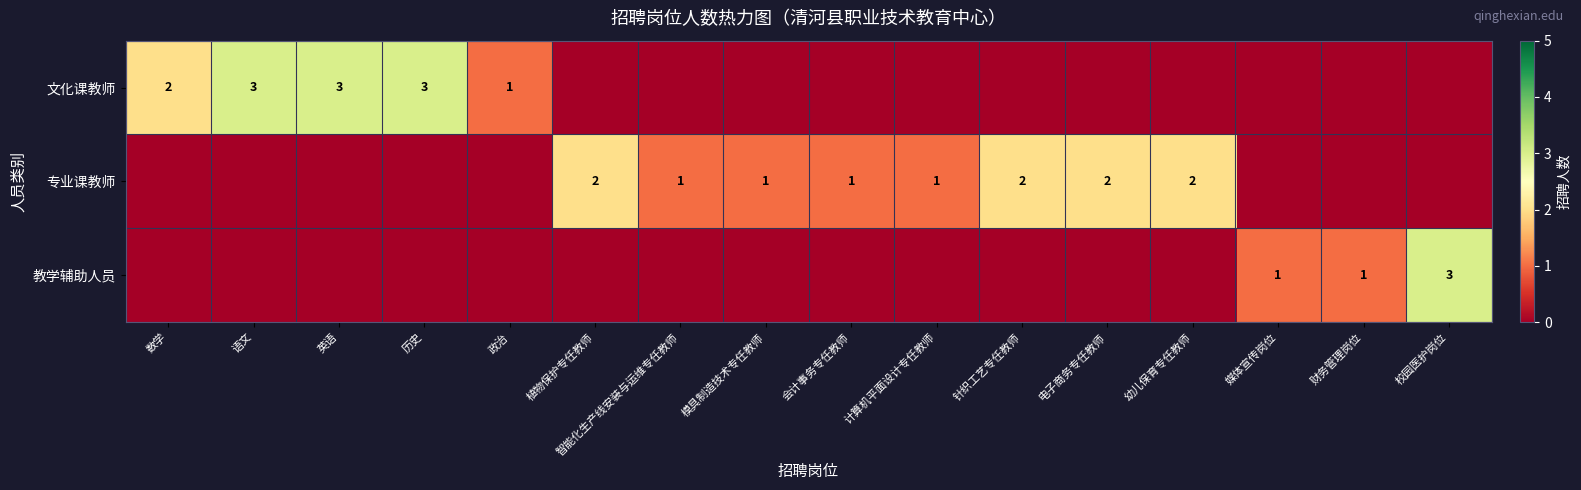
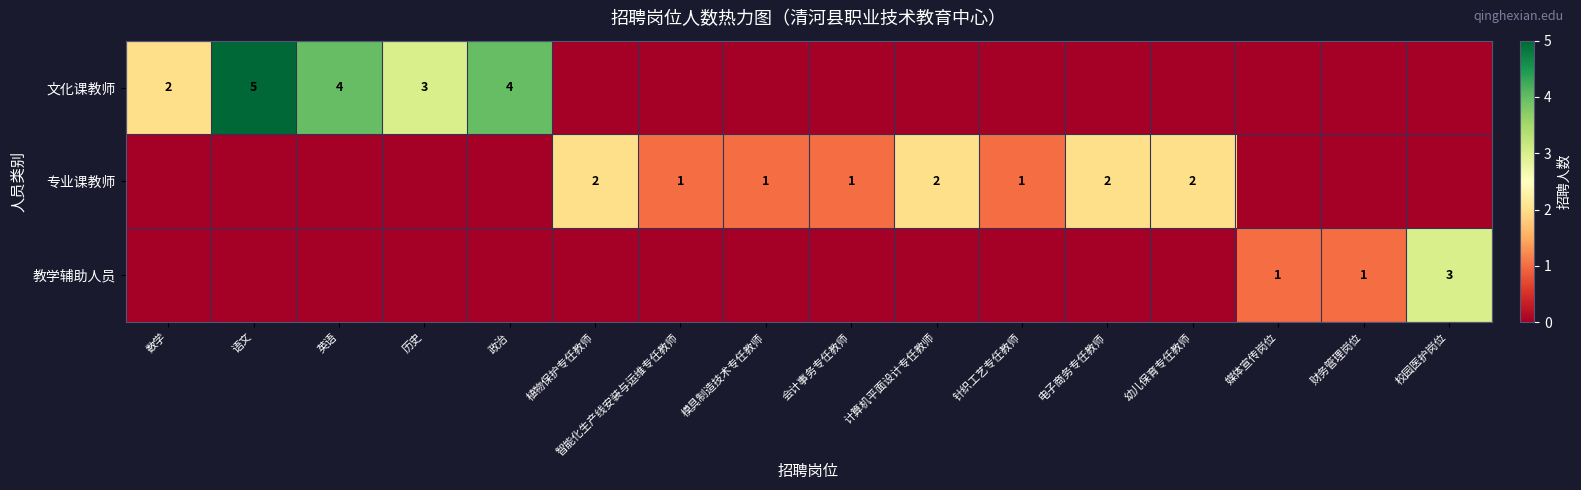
文化课教师, 语文: 3 -> 5
文化课教师, 英语: 3 -> 4
文化课教师, 政治: 1 -> 4
专业课教师, 计算机平面设计专任教师: 1 -> 2
专业课教师, 针织工艺专任教师: 2 -> 1
